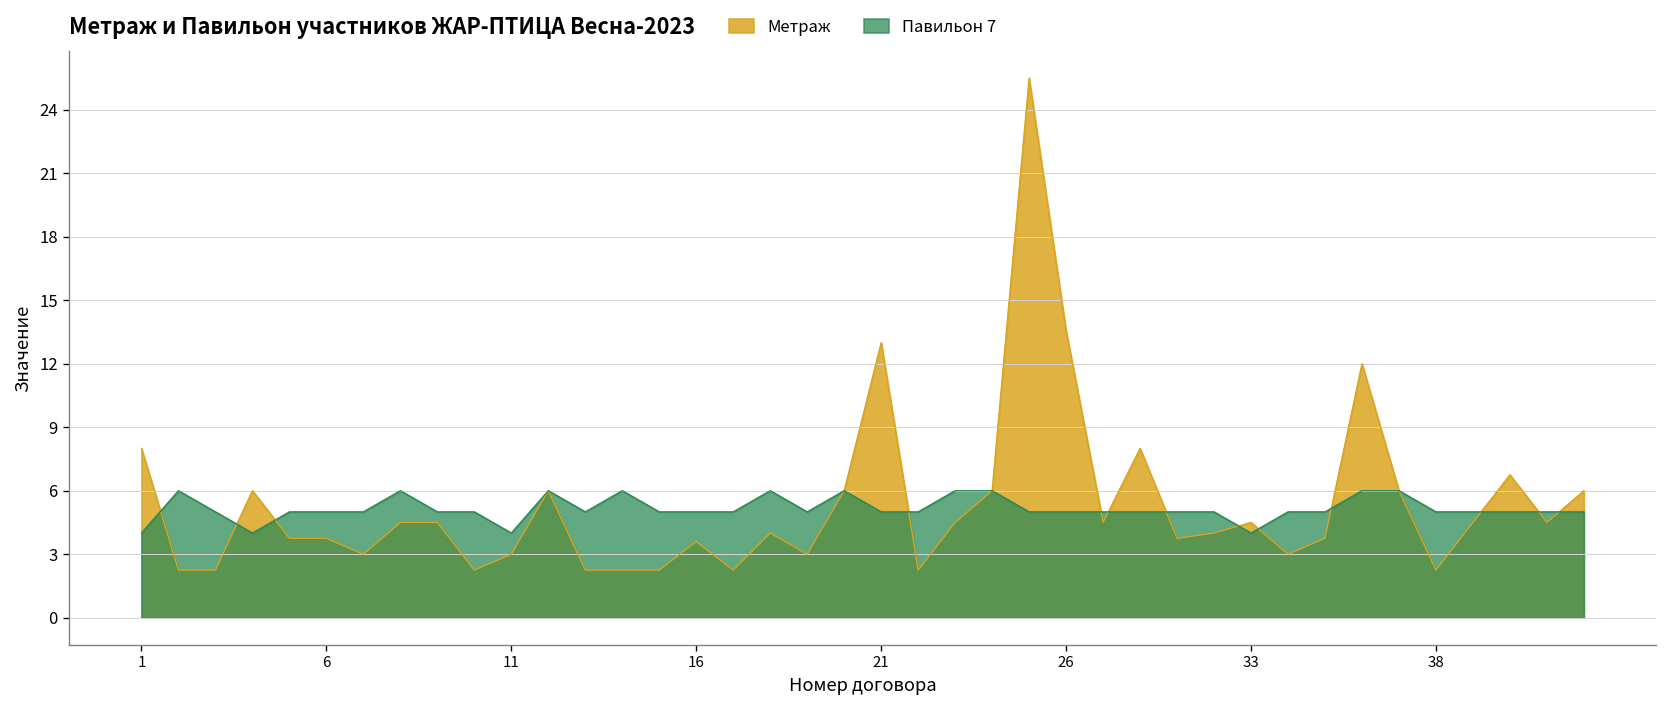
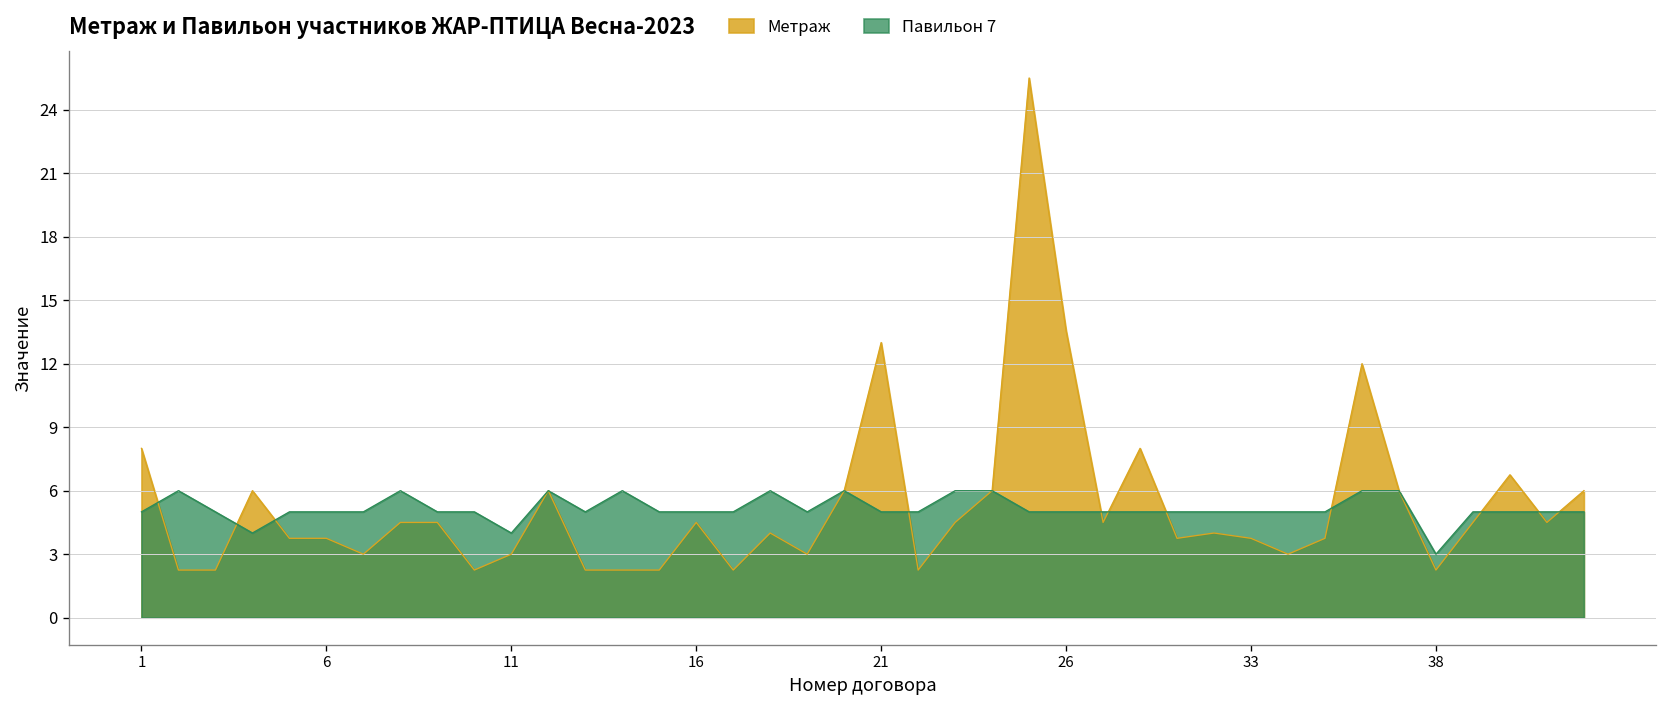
Павильон 7, 1: 4 -> 5
Метраж, 16: 3.6 -> 4.5
Метраж, 33: 4.5 -> 3.8
Павильон 7, 33: 4 -> 5
Павильон 7, 38: 5 -> 3
